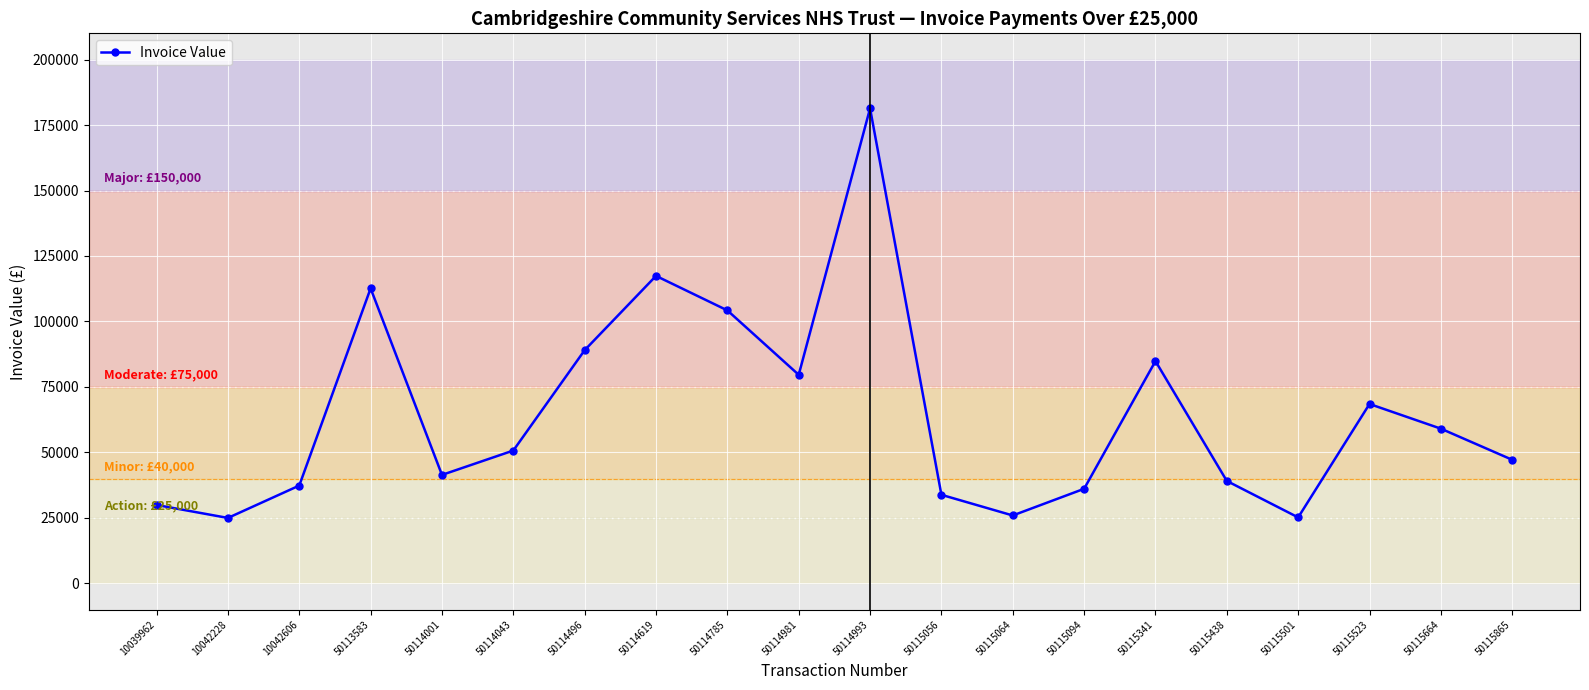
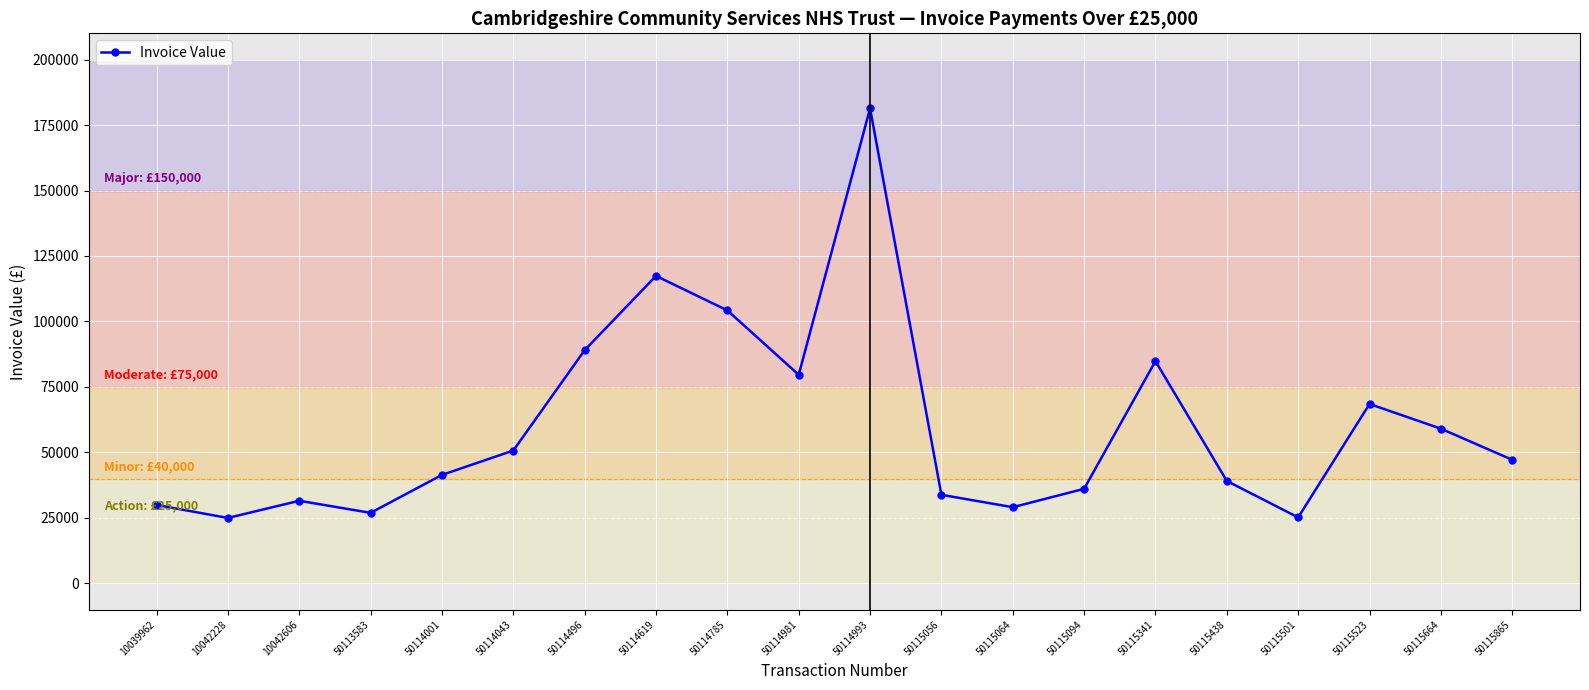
10042606: 37000 -> 32000
50113583: 113000 -> 27000
50115064: 26000 -> 29000
